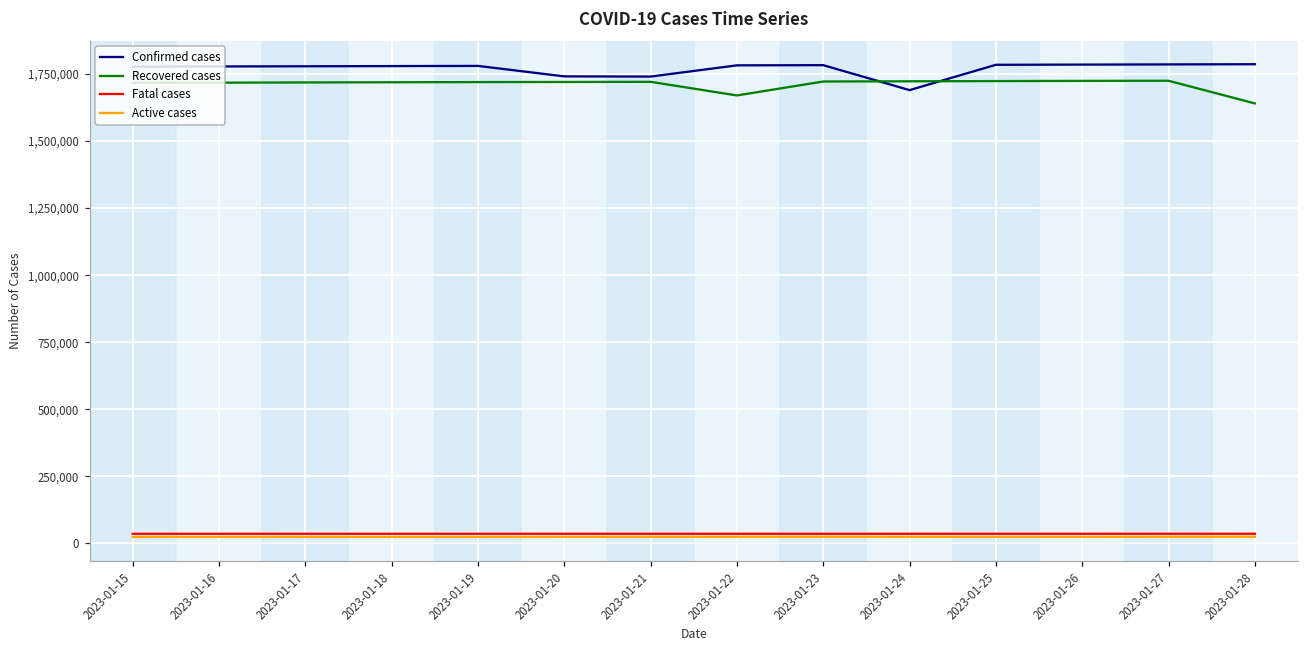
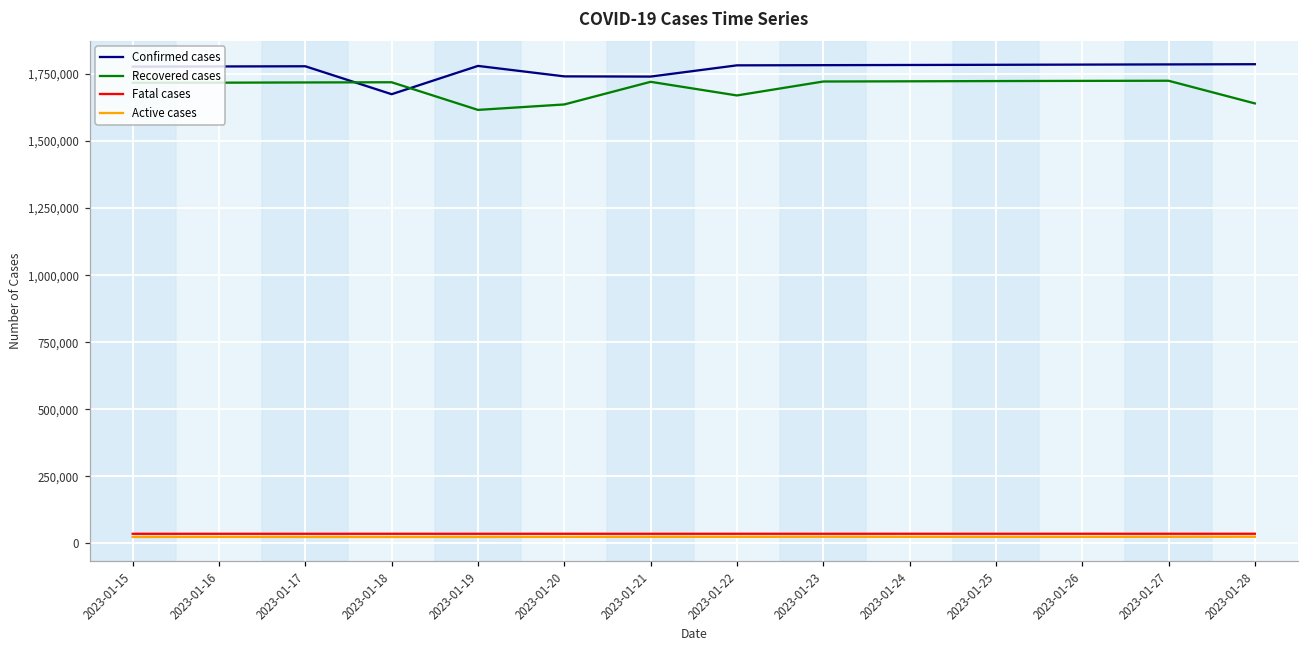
Confirmed cases, 2023-01-18: 1,780,000 -> 1,670,000
Recovered cases, 2023-01-19: 1,720,000 -> 1,620,000
Recovered cases, 2023-01-20: 1,720,000 -> 1,640,000
Confirmed cases, 2023-01-24: 1,690,000 -> 1,780,000
